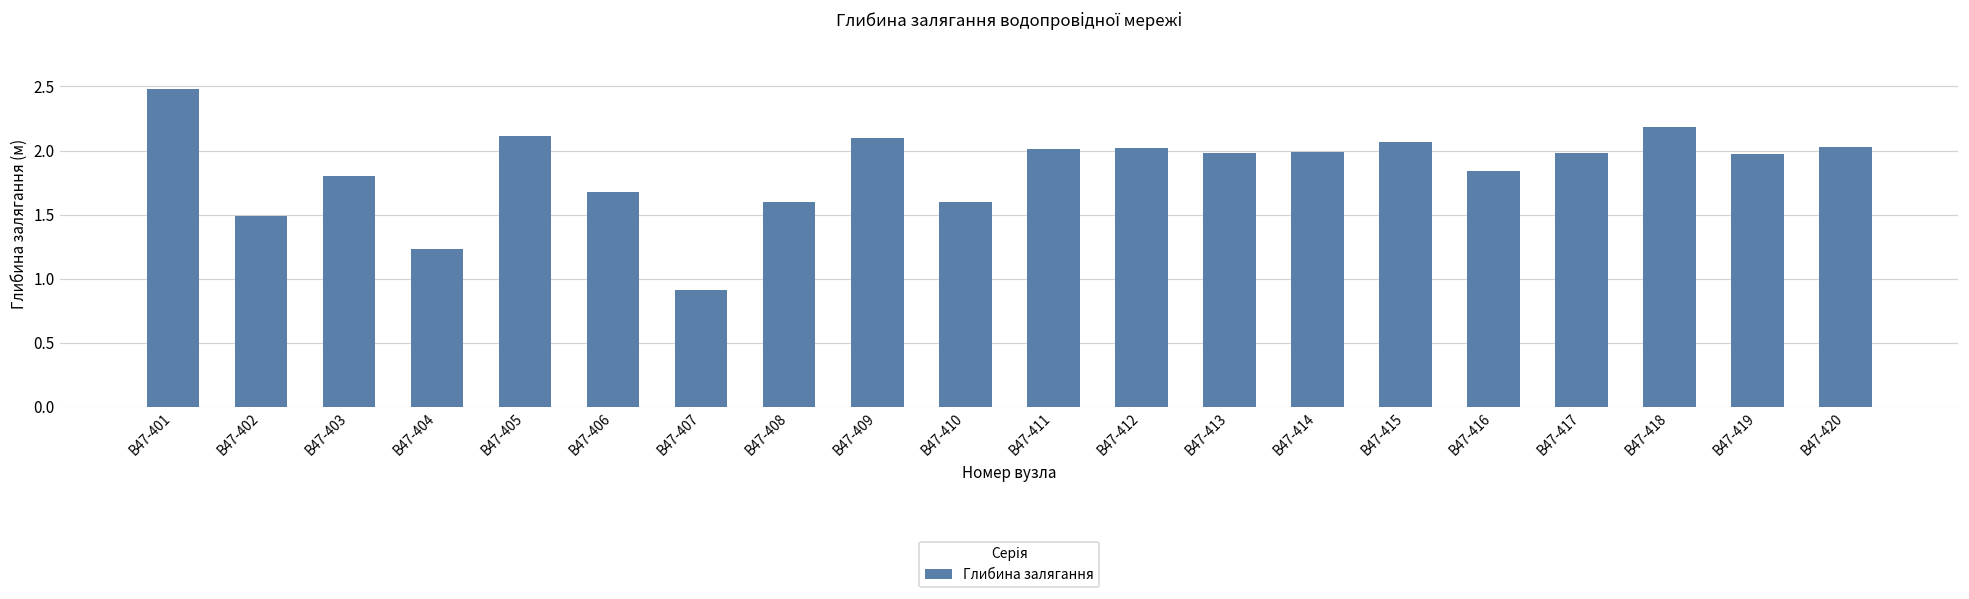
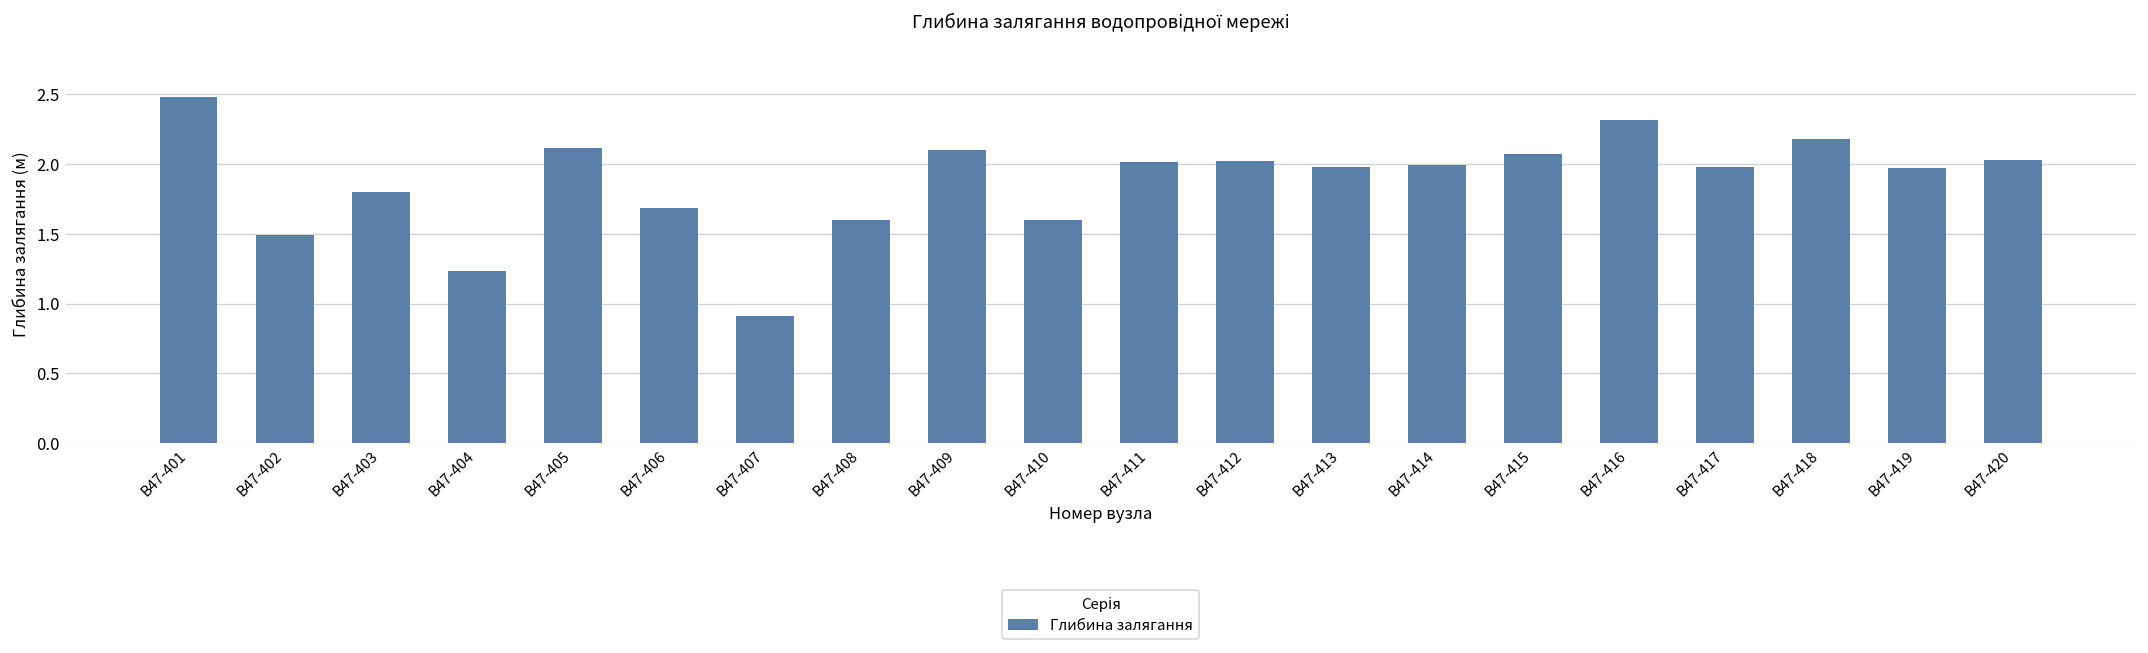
В47-416: 1.84 -> 2.31
